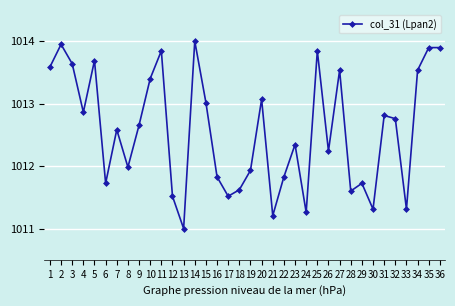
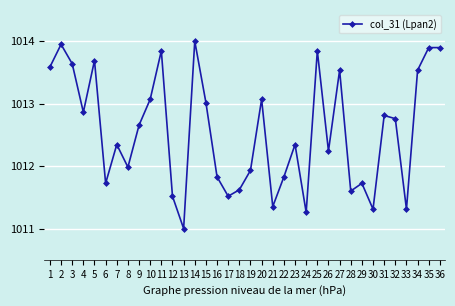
7: 1012.6 -> 1012.3
10: 1013.4 -> 1013.1
21: 1011.2 -> 1011.4
